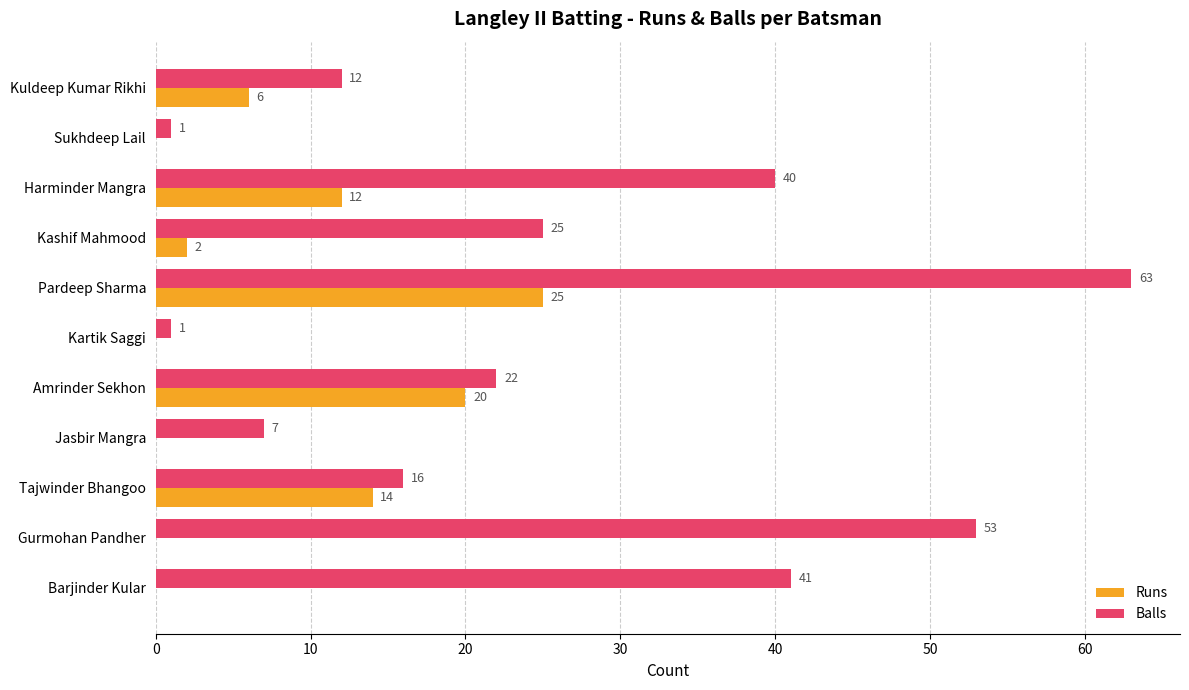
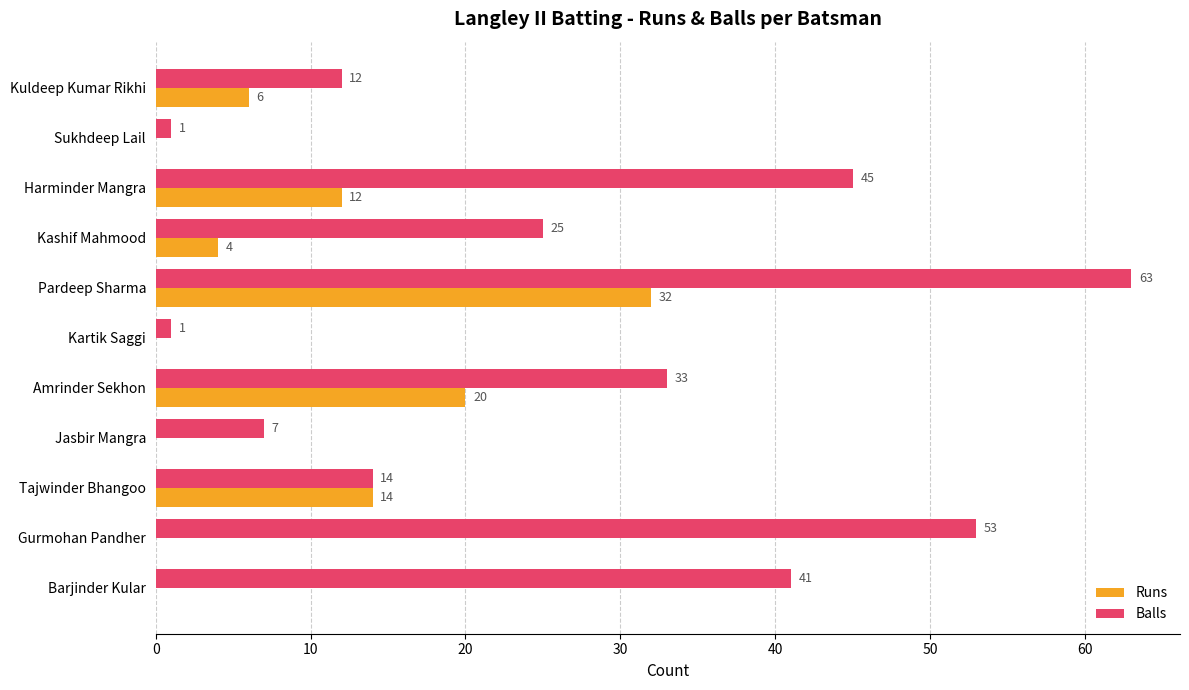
Balls, Harminder Mangra: 40 -> 45
Runs, Kashif Mahmood: 2 -> 4
Runs, Pardeep Sharma: 25 -> 32
Balls, Amrinder Sekhon: 22 -> 33
Balls, Tajwinder Bhangoo: 16 -> 14
